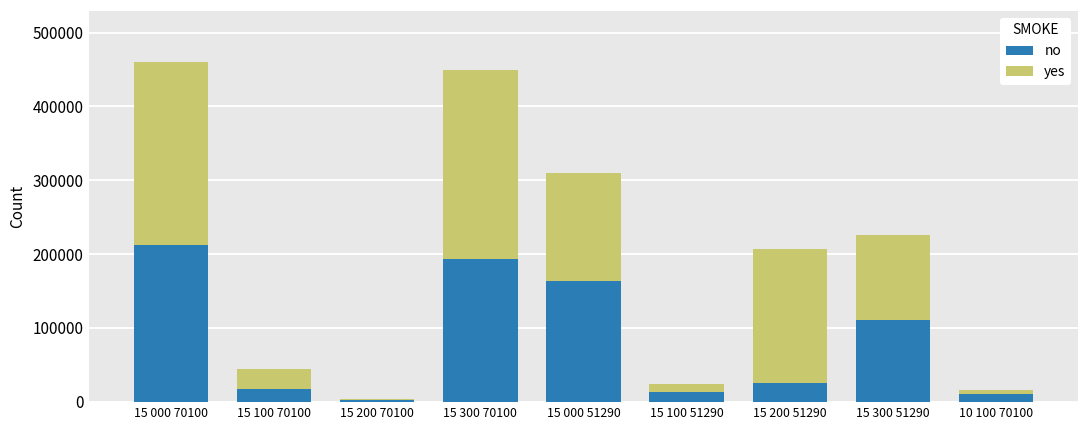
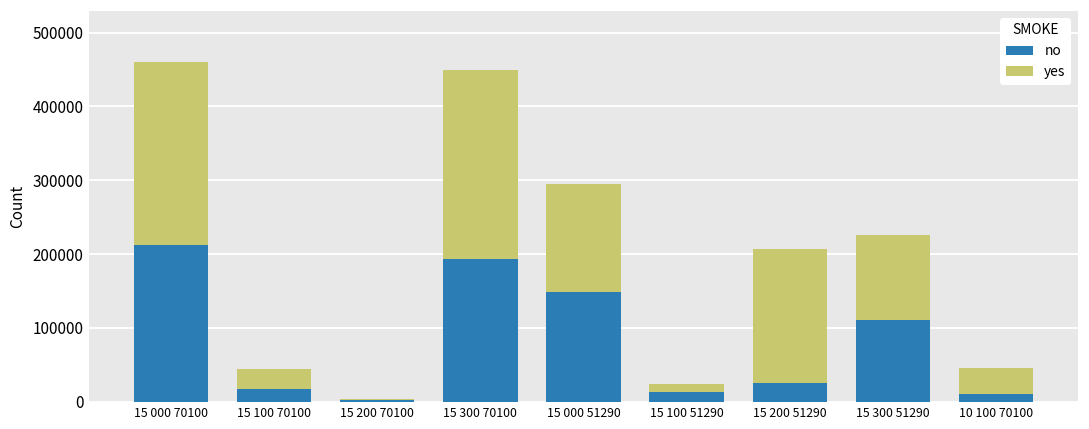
no, 15 000 51290: 160000 -> 150000
yes, 10 100 70100: 10000 -> 40000
